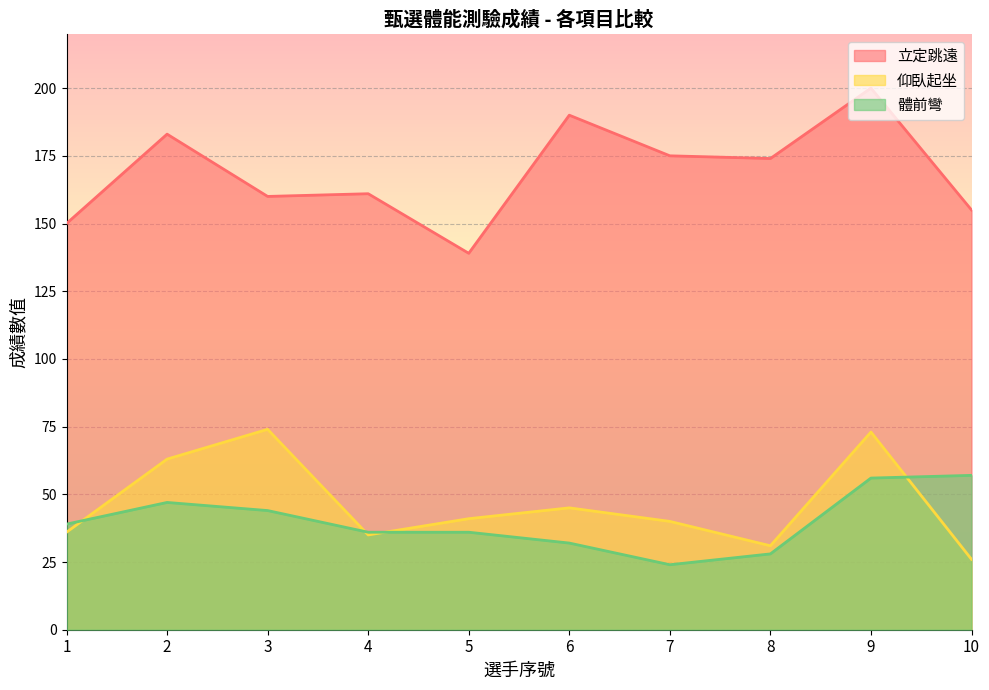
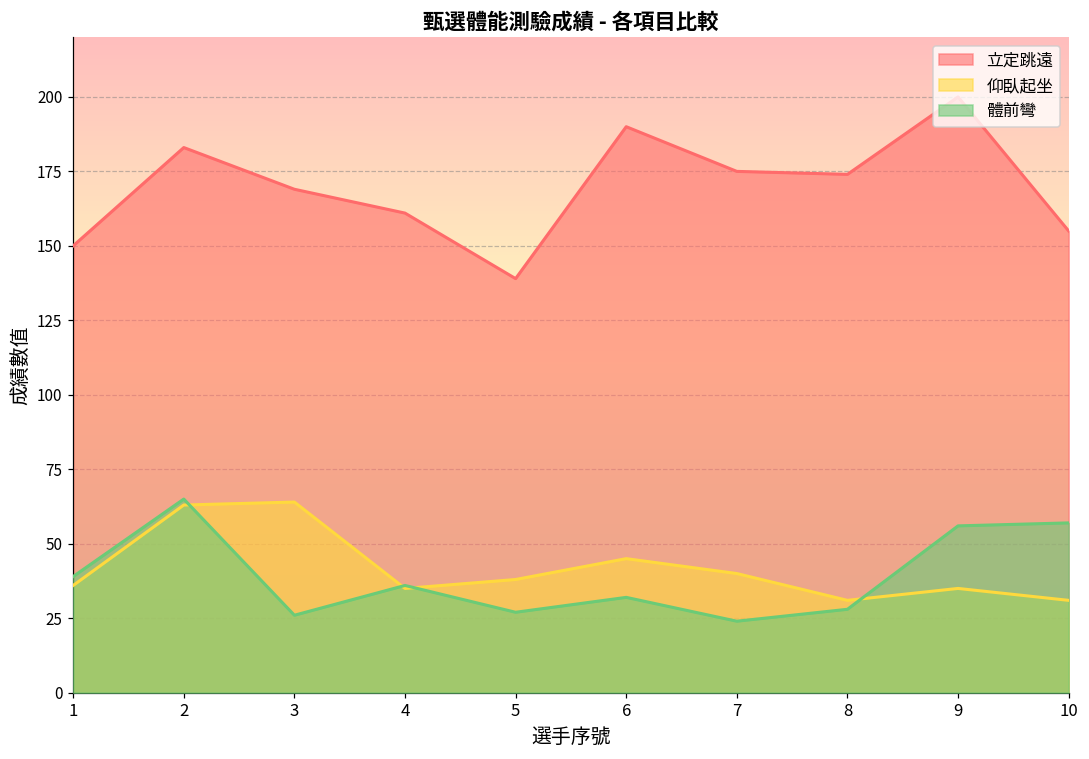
體前彎, 2: 47 -> 65
立定跳遠, 3: 160 -> 169
仰臥起坐, 3: 74 -> 64
體前彎, 3: 44 -> 26
仰臥起坐, 5: 41 -> 38
體前彎, 5: 36 -> 27
仰臥起坐, 9: 73 -> 35
仰臥起坐, 10: 26 -> 31
